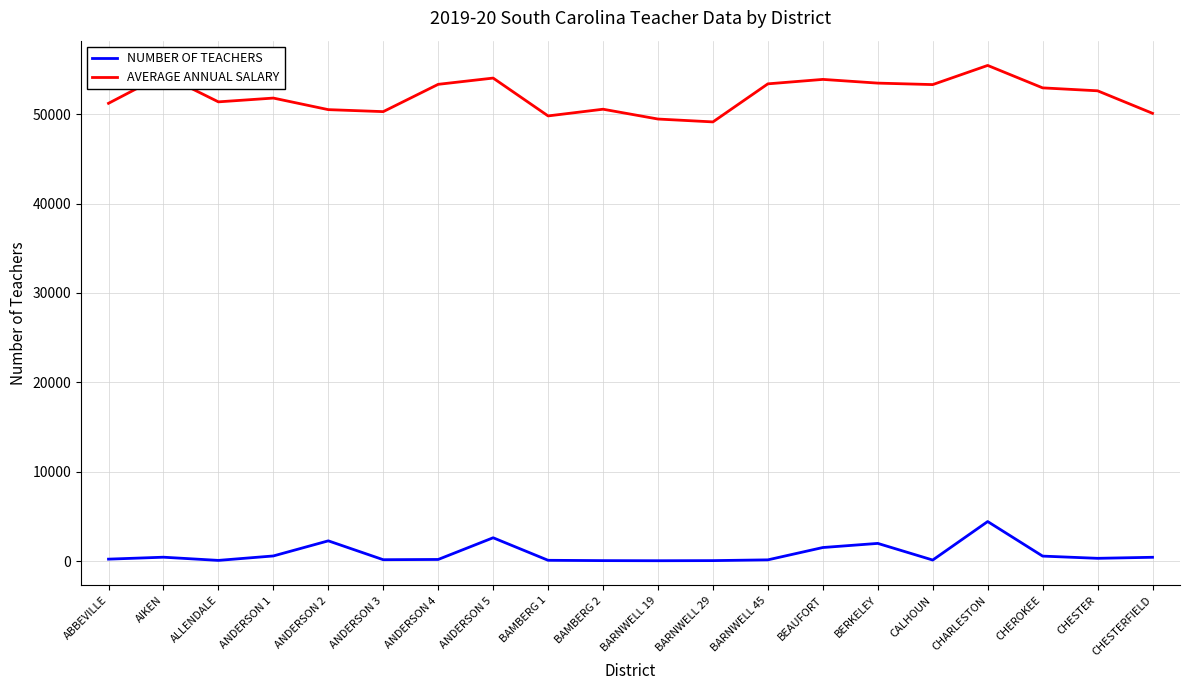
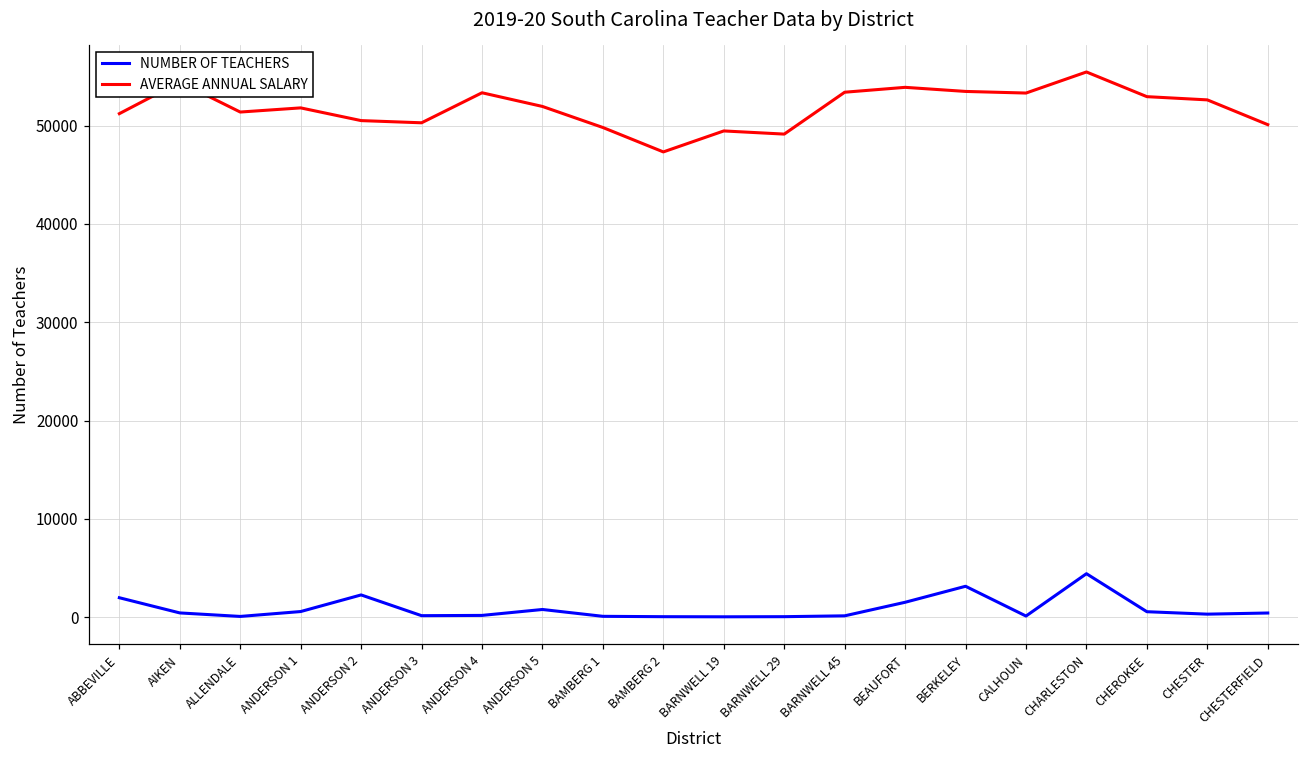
NUMBER OF TEACHERS, ABBEVILLE: 0 -> 2000
NUMBER OF TEACHERS, ANDERSON 5: 3000 -> 1000
AVERAGE ANNUAL SALARY, ANDERSON 5: 54000 -> 52000
AVERAGE ANNUAL SALARY, BAMBERG 2: 51000 -> 47000
NUMBER OF TEACHERS, BERKELEY: 2000 -> 3000
